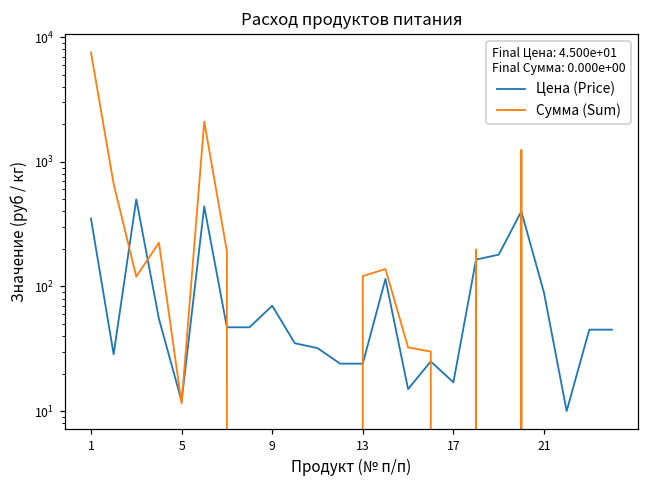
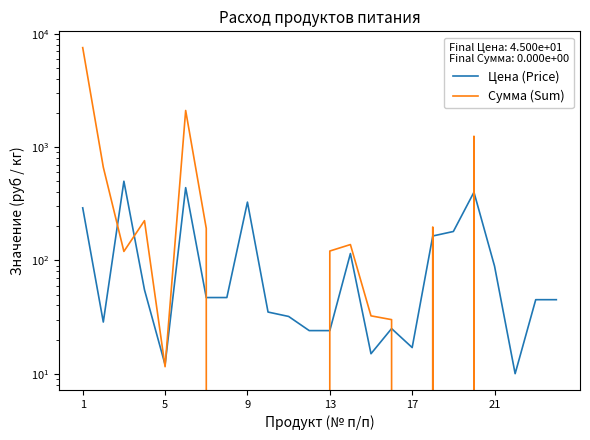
Цена (Price), 1: 350 -> 290
Цена (Price), 9: 70 -> 330
